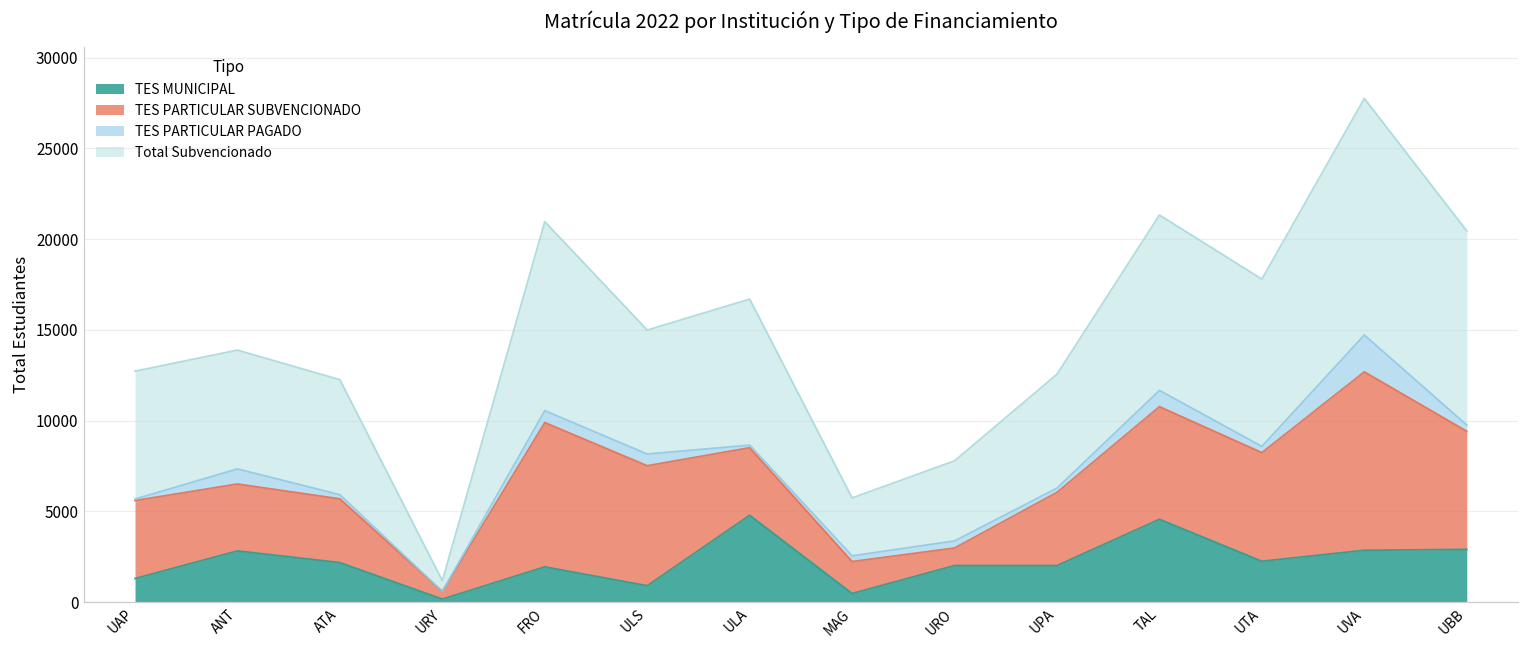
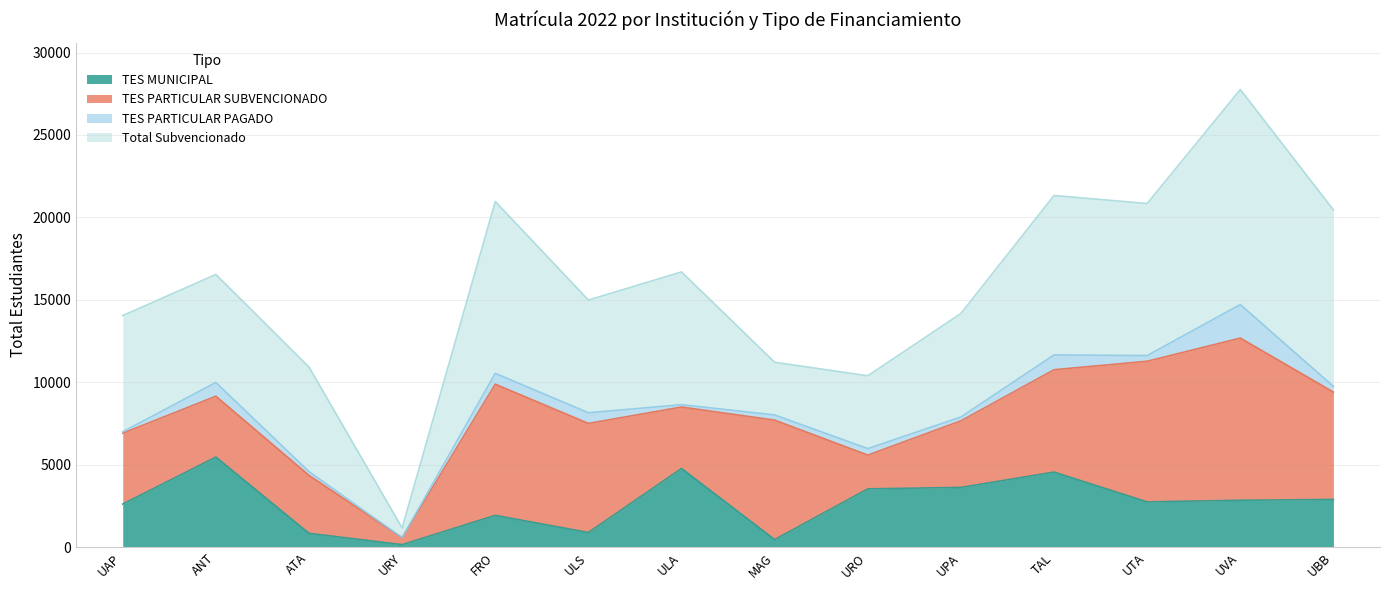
TES MUNICIPAL, UAP: 1300 -> 2600
TES MUNICIPAL, ANT: 2800 -> 5500
TES MUNICIPAL, ATA: 2200 -> 800
TES PARTICULAR SUBVENCIONADO, MAG: 1800 -> 7200
TES MUNICIPAL, URO: 2000 -> 3500
TES PARTICULAR SUBVENCIONADO, URO: 1000 -> 2000
TES MUNICIPAL, UPA: 2000 -> 3600
TES MUNICIPAL, UTA: 2200 -> 2800
TES PARTICULAR SUBVENCIONADO, UTA: 6000 -> 8500
